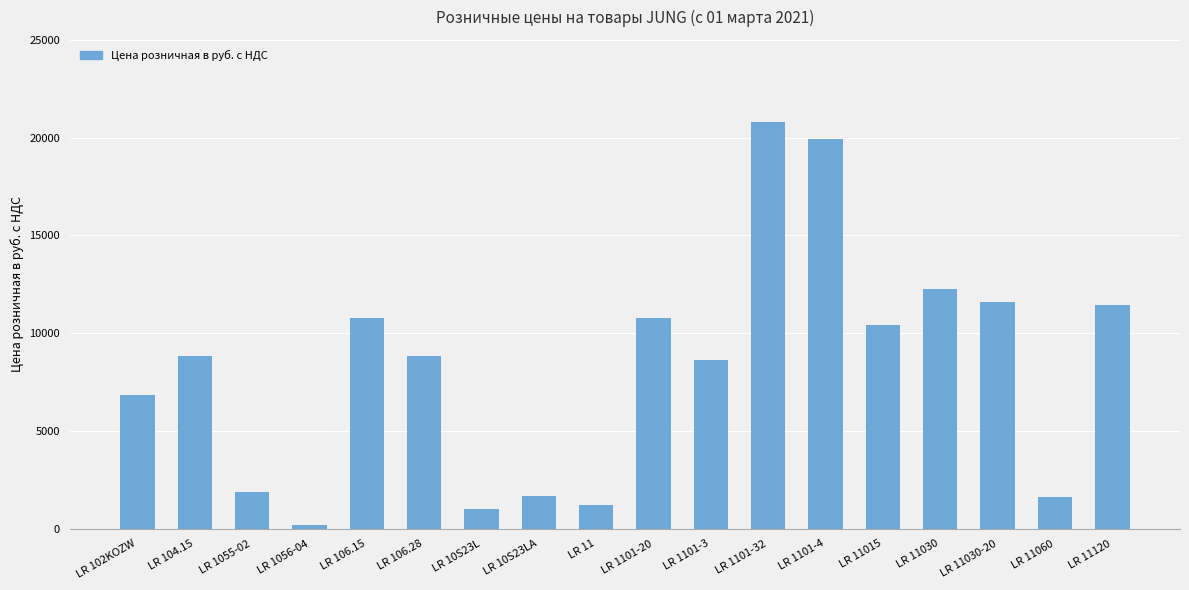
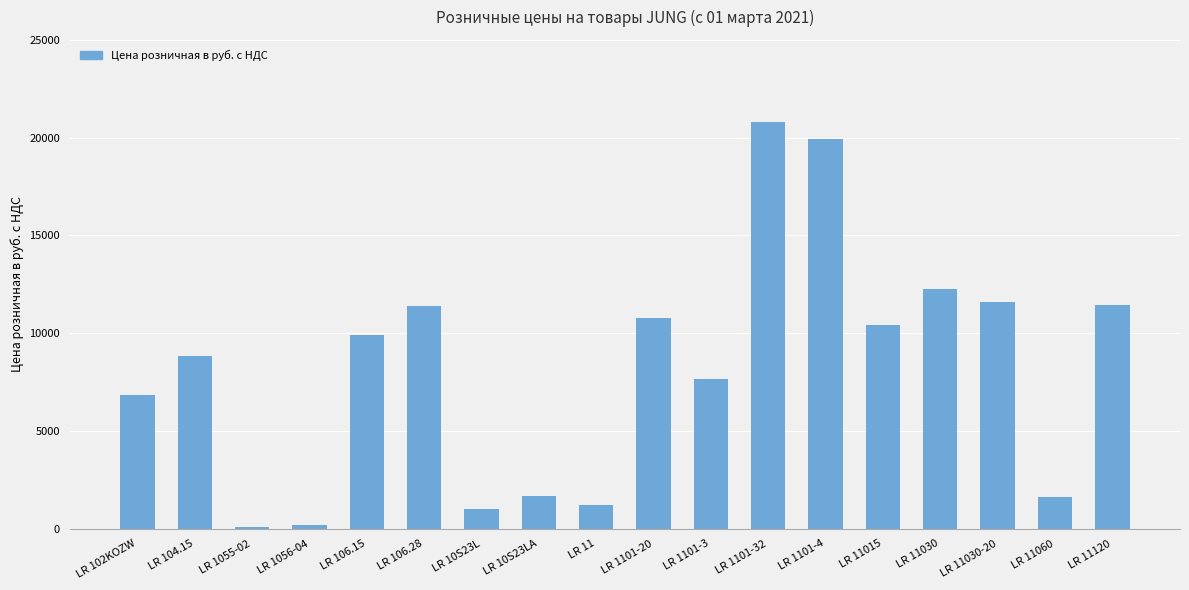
LR 1055-02: 1900 -> 100
LR 106.15: 10800 -> 9900
LR 106.28: 8800 -> 11400
LR 1101-3: 8600 -> 7700
